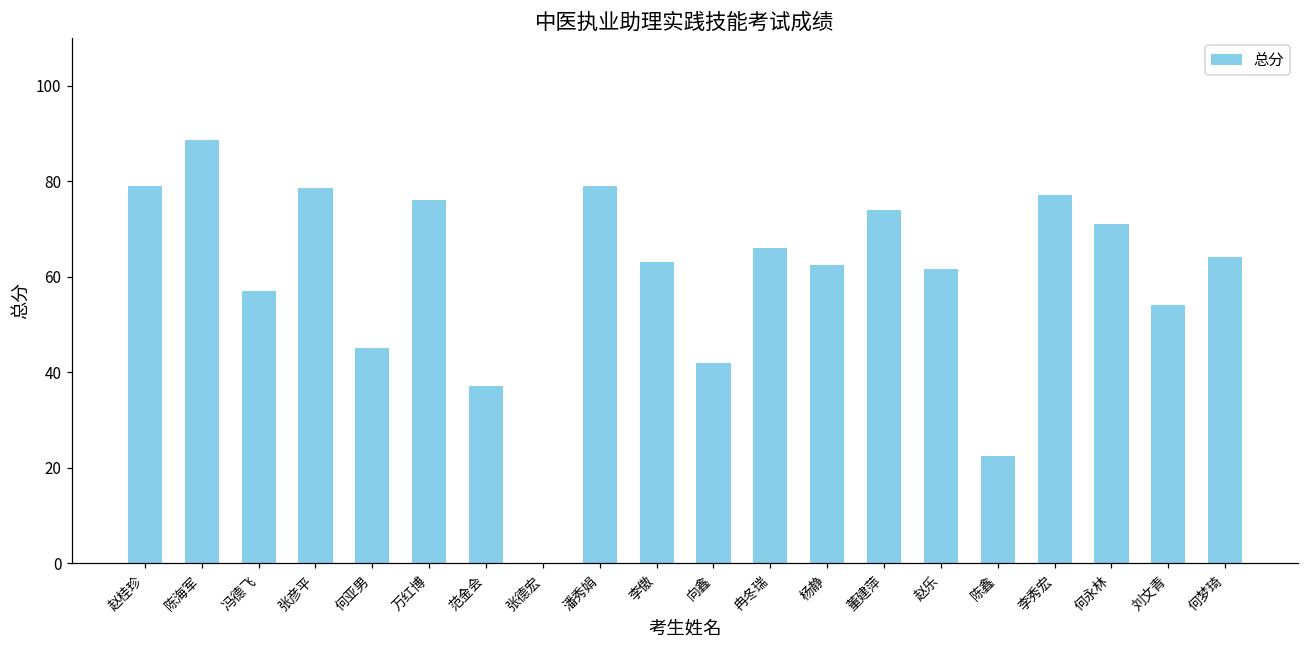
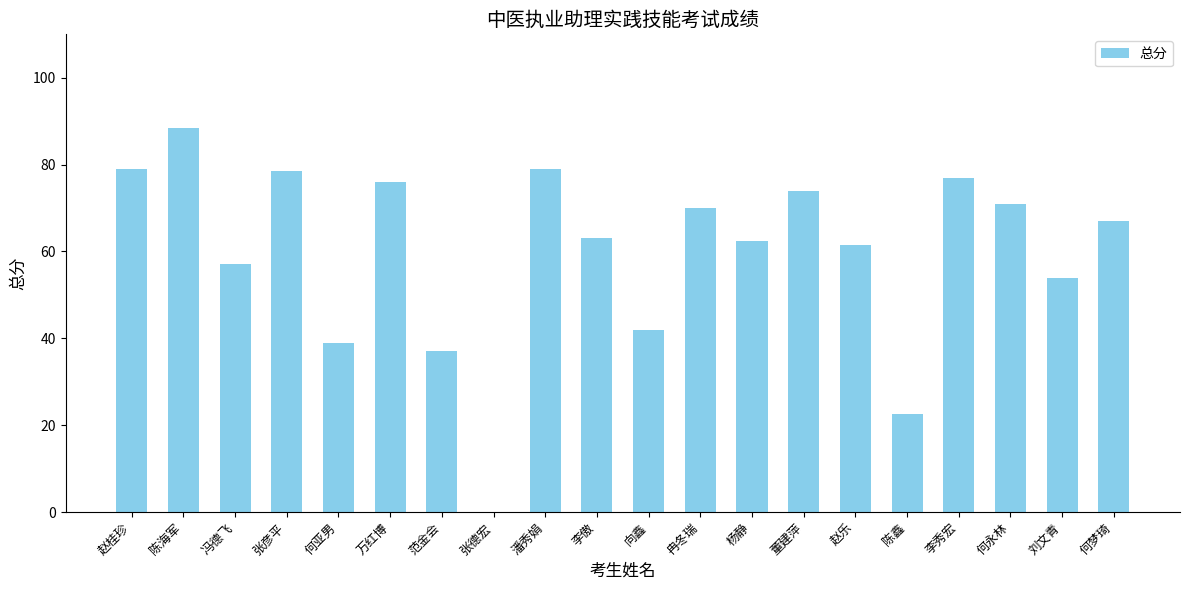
何亚男: 45 -> 39
冉冬瑞: 66 -> 70
何梦琦: 64 -> 67
